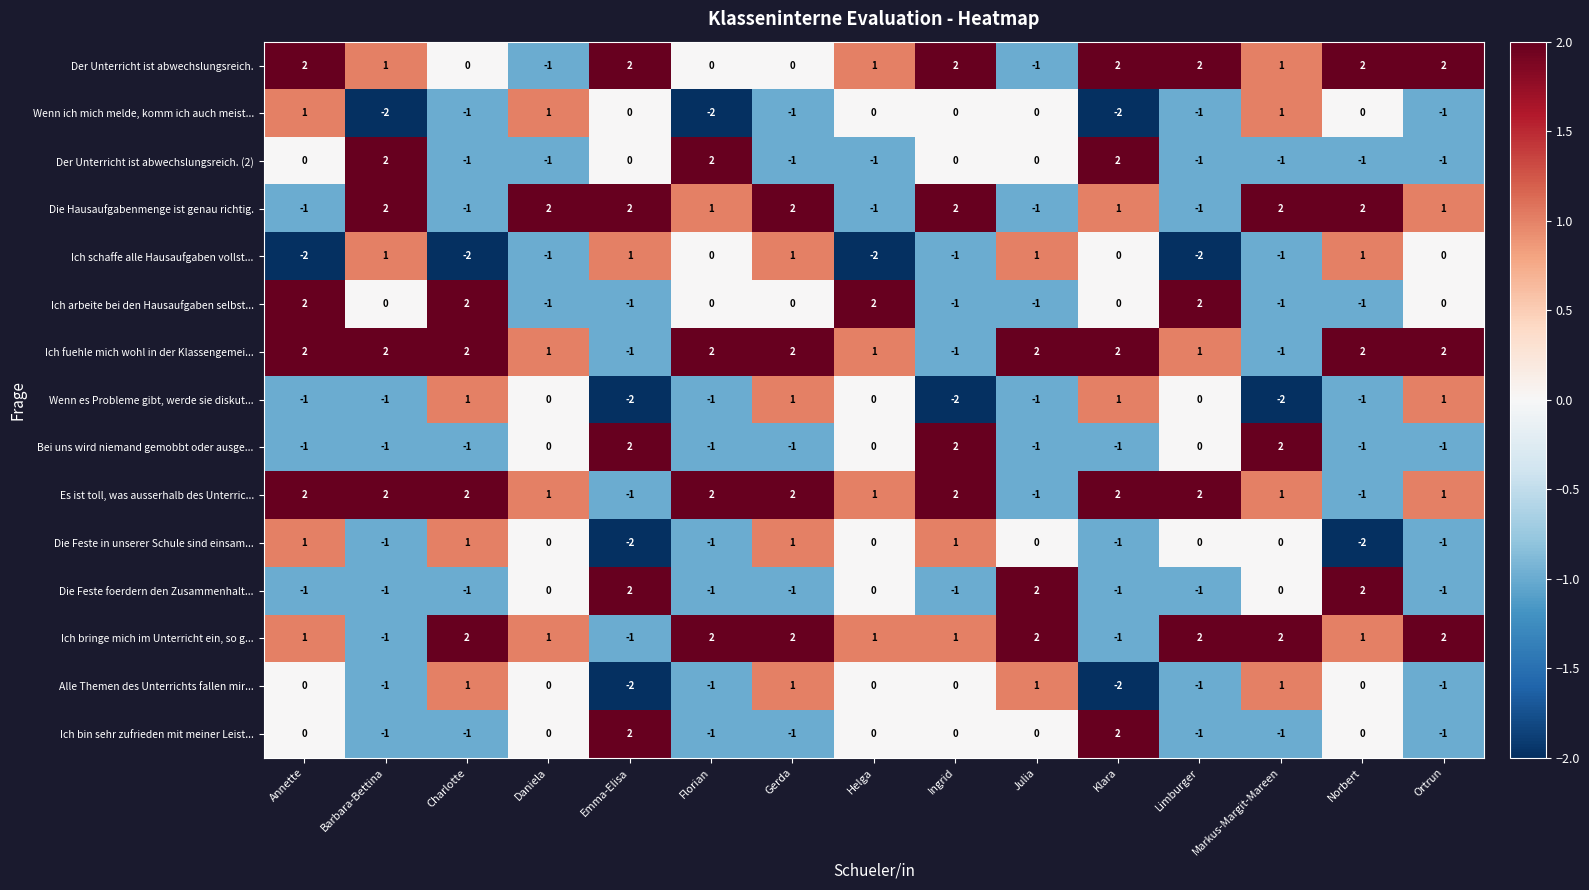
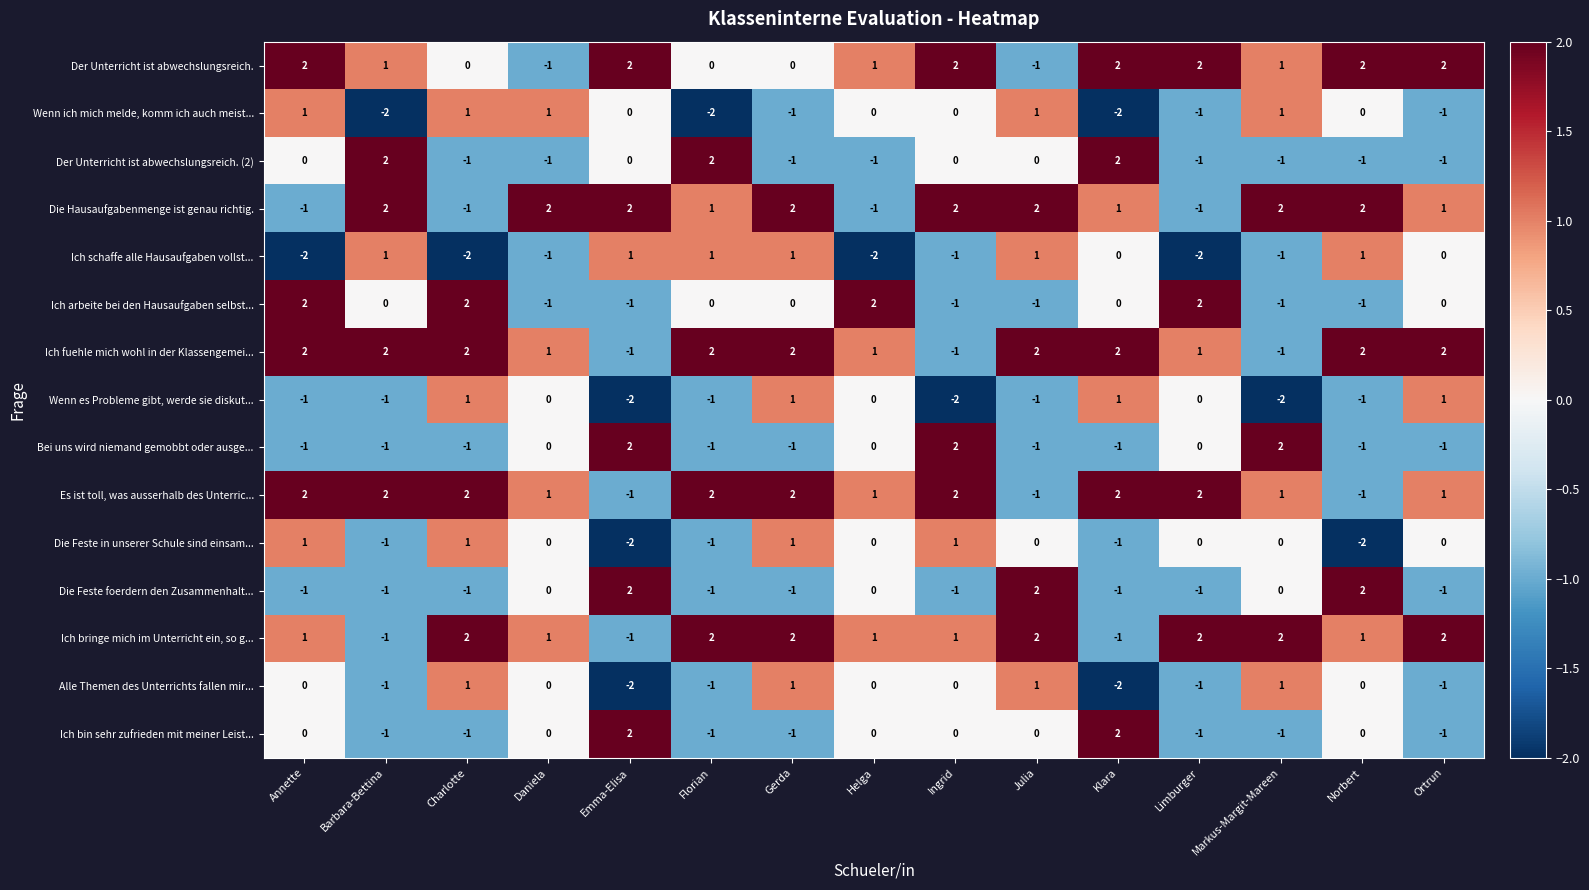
Wenn ich mich melde, komm ich auch meist..., Charlotte: -1 -> 1
Wenn ich mich melde, komm ich auch meist..., Julia: 0 -> 1
Die Hausaufgabenmenge ist genau richtig., Julia: -1 -> 2
Ich schaffe alle Hausaufgaben vollst..., Florian: 0 -> 1
Die Feste in unserer Schule sind einsam..., Ortrun: -1 -> 0
